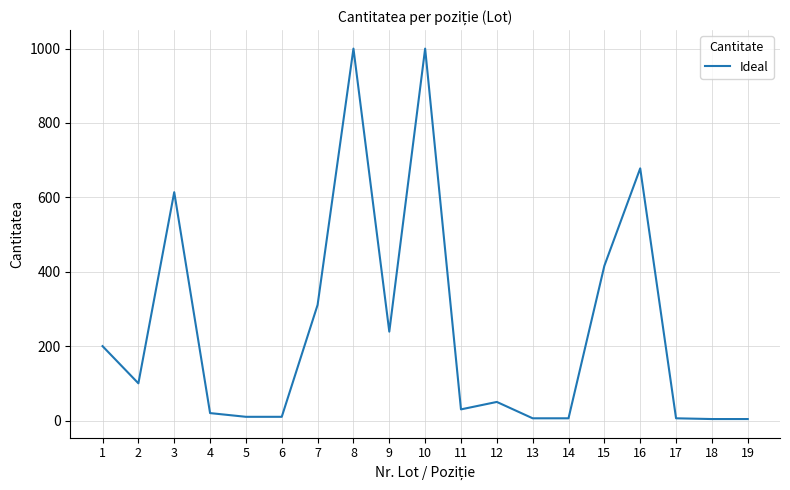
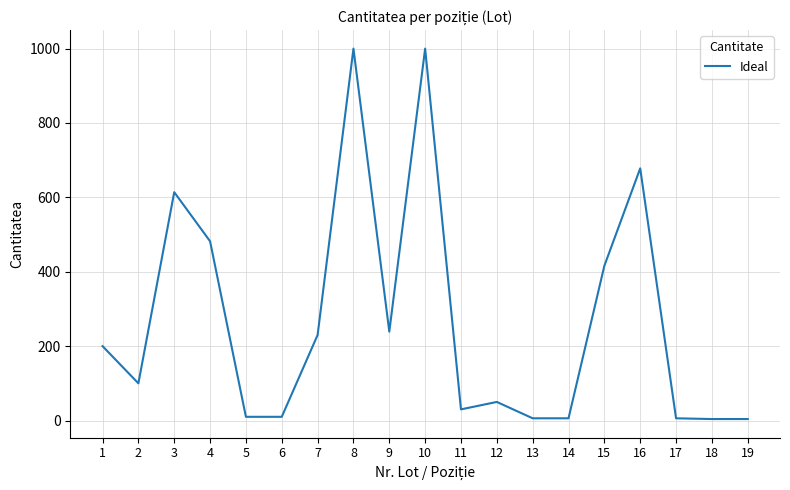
4: 20 -> 480
7: 310 -> 230
